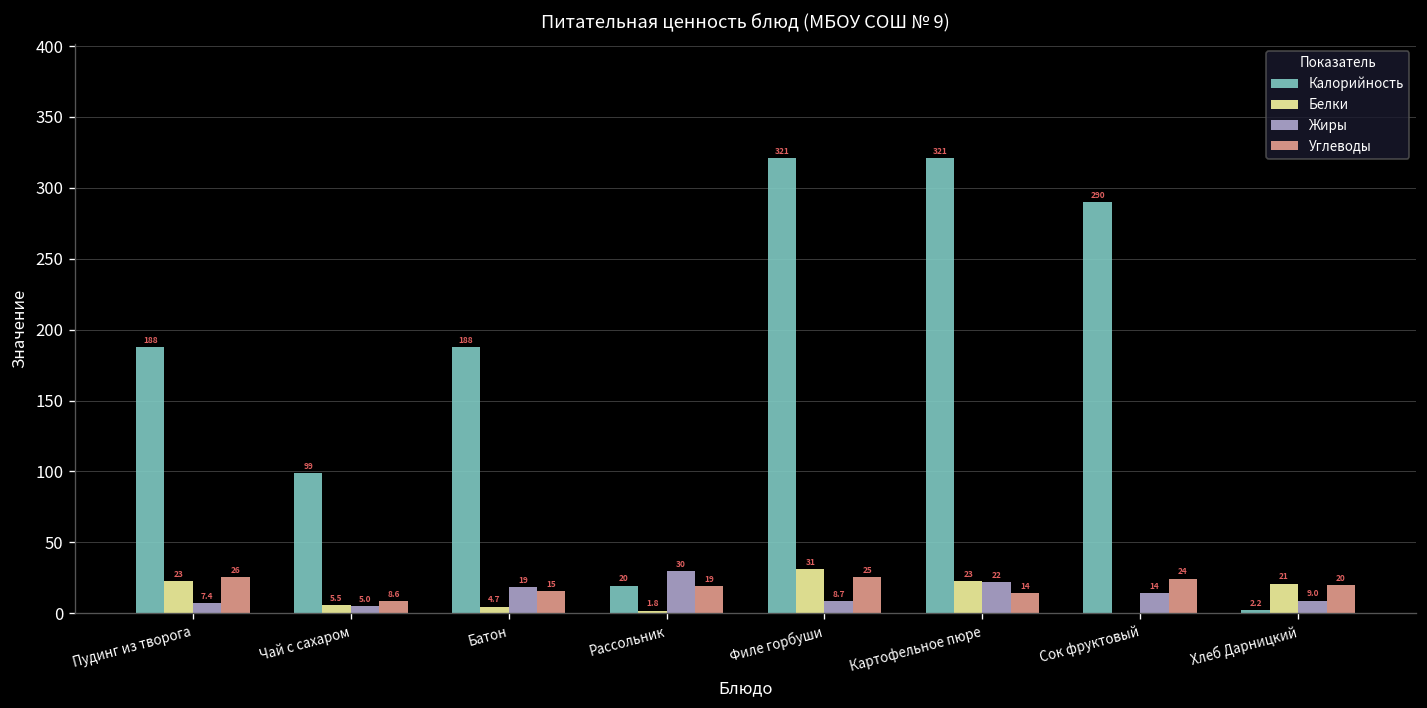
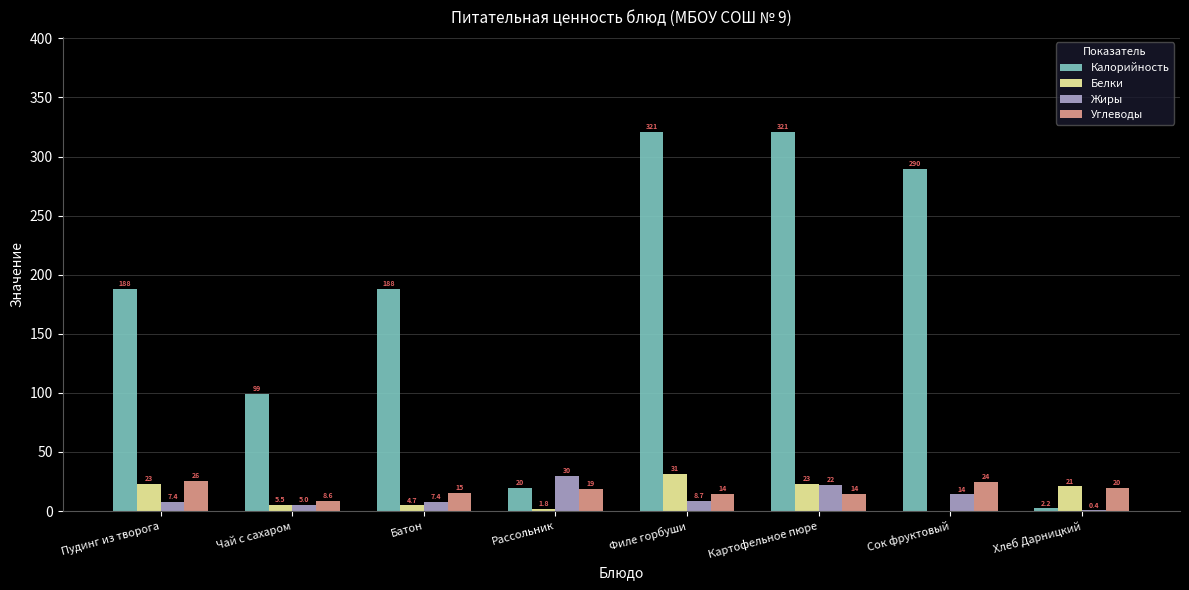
Жиры, Батон: 19 -> 7.4
Углеводы, Филе горбуши: 25 -> 14
Жиры, Хлеб Дарницкий: 9.0 -> 0.4
